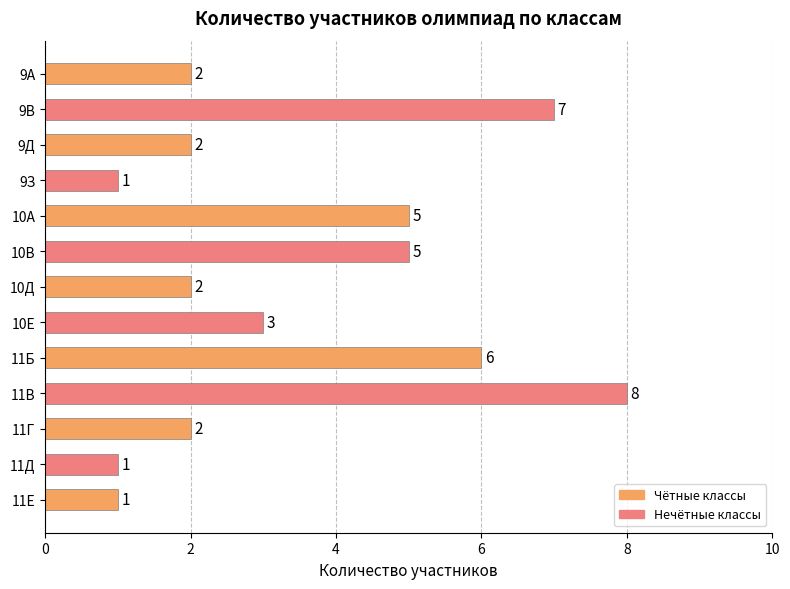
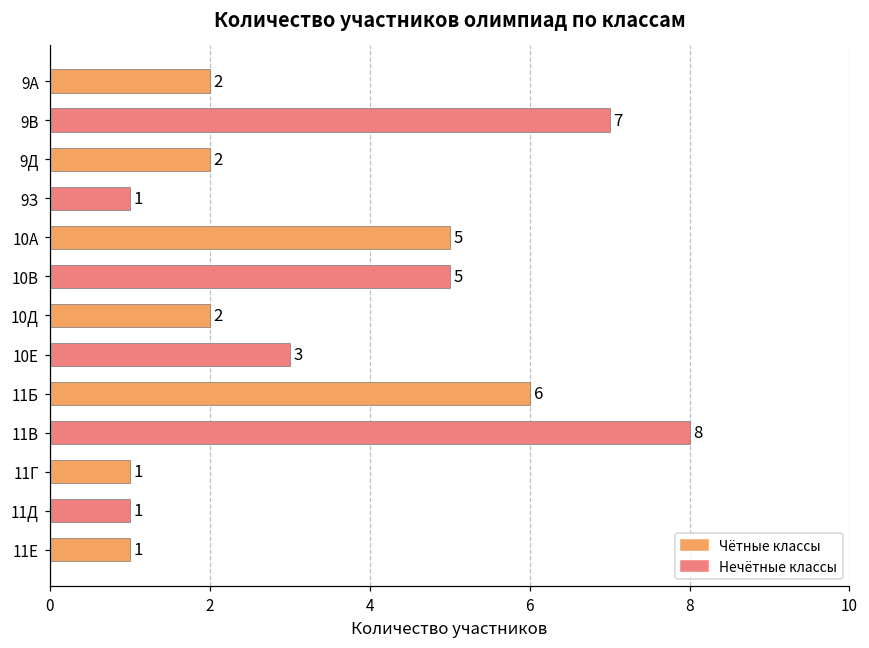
11Г: 2 -> 1
